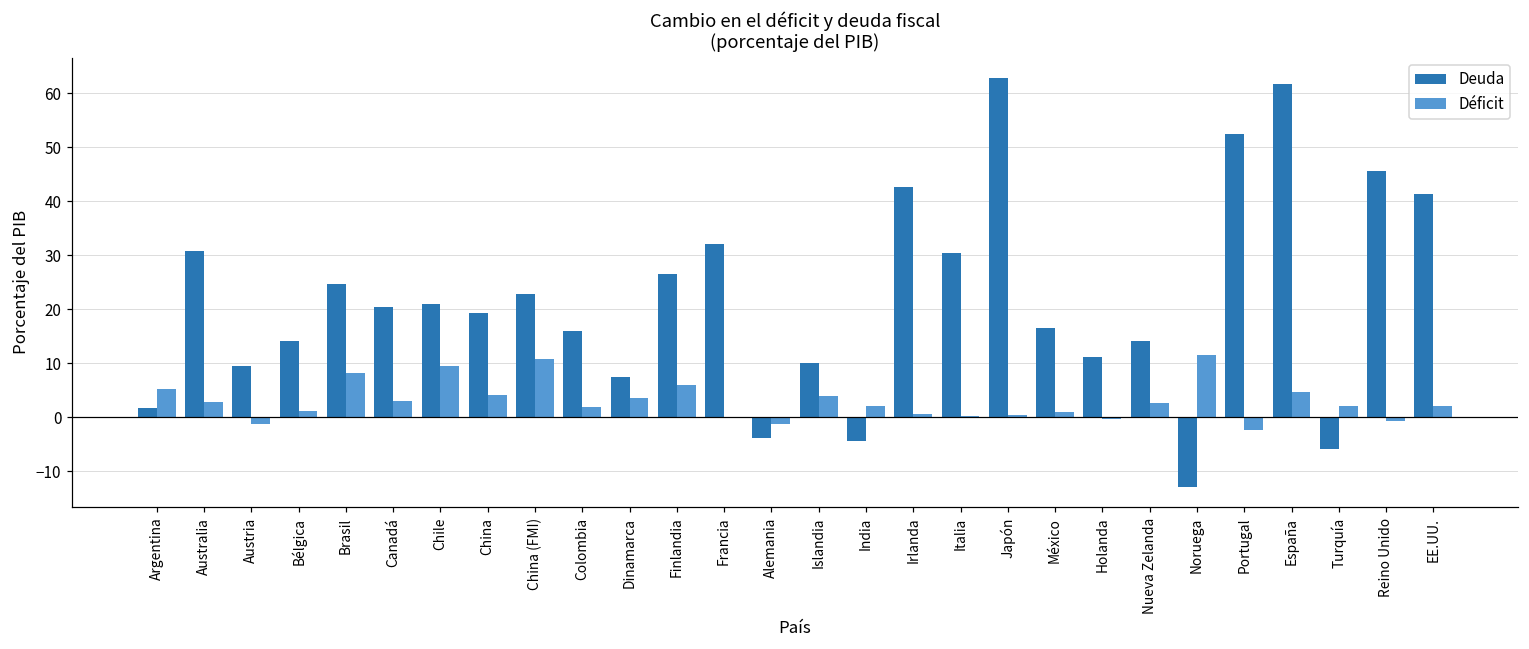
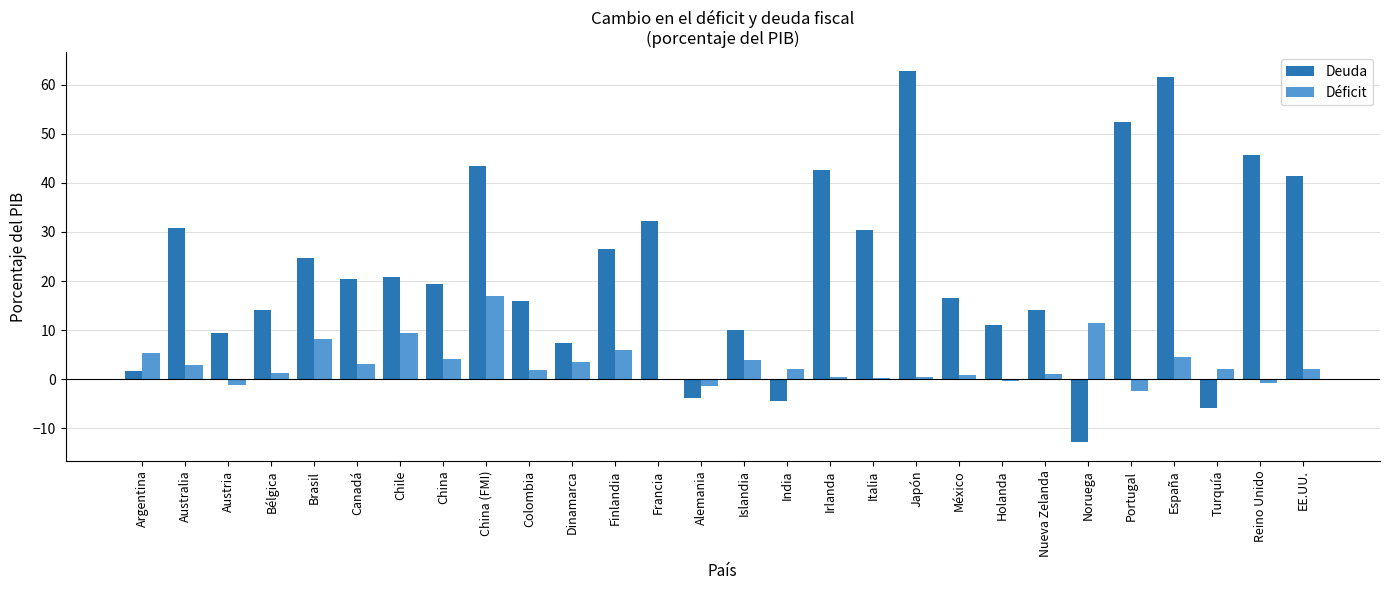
Deuda, China (FMI): 23 -> 43
Déficit, China (FMI): 11 -> 17
Déficit, Nueva Zelanda: 3 -> 1
